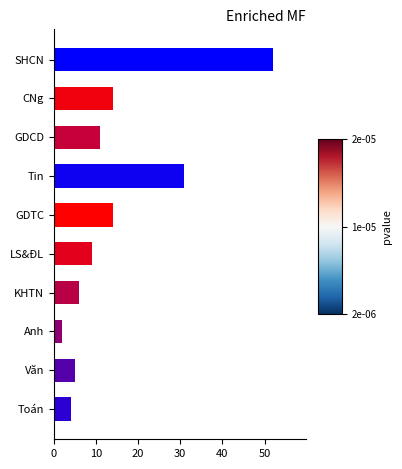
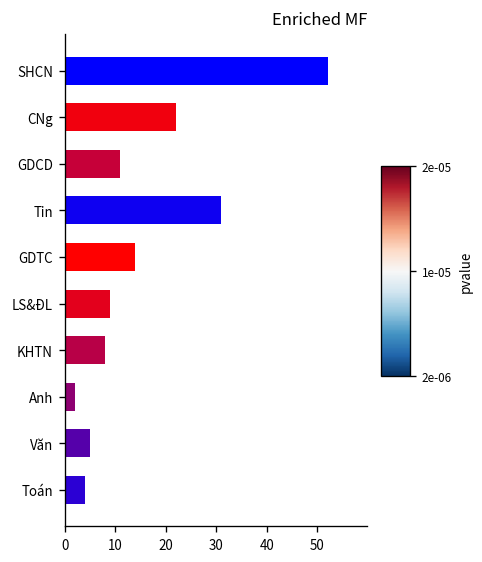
CNg: 14 -> 22
KHTN: 6 -> 8
